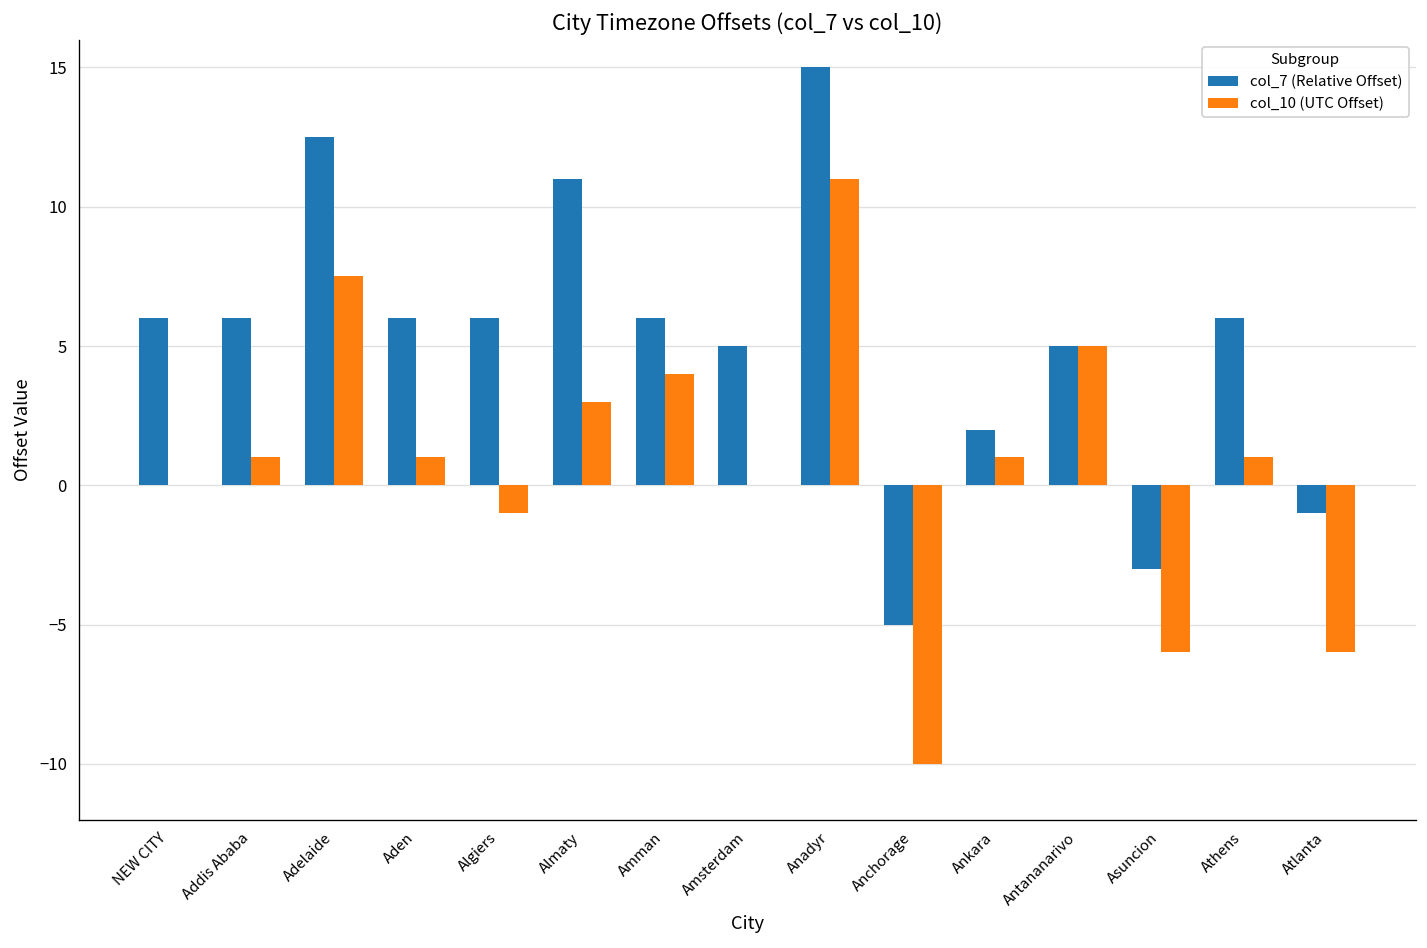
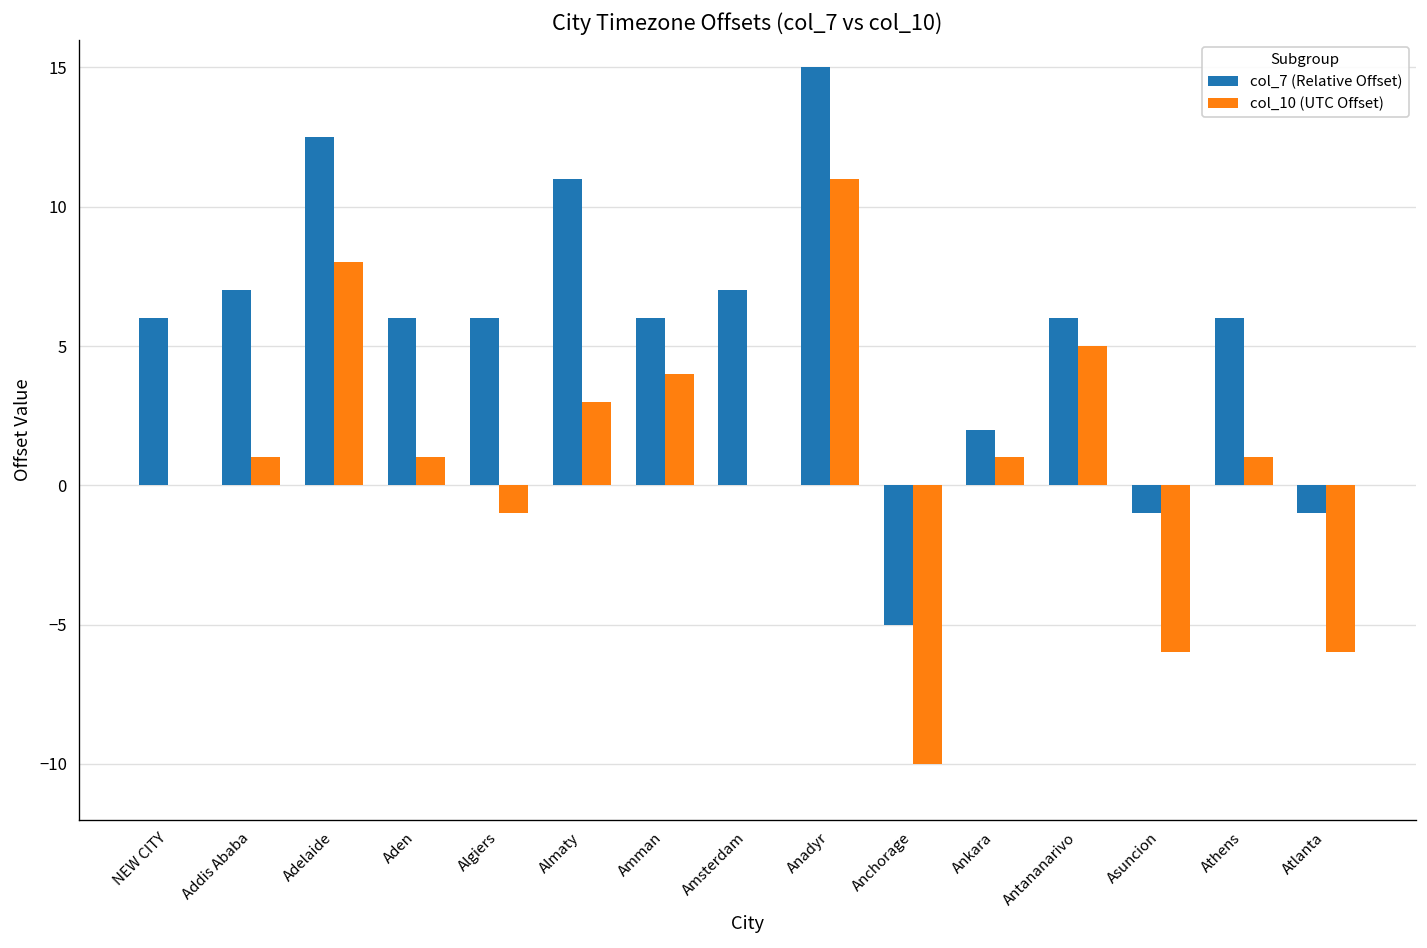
col_7 (Relative Offset), Addis Ababa: 6 -> 7
col_10 (UTC Offset), Adelaide: 7.5 -> 8.0
col_7 (Relative Offset), Amsterdam: 5 -> 7
col_7 (Relative Offset), Antananarivo: 5 -> 6
col_7 (Relative Offset), Asuncion: -3 -> -1
